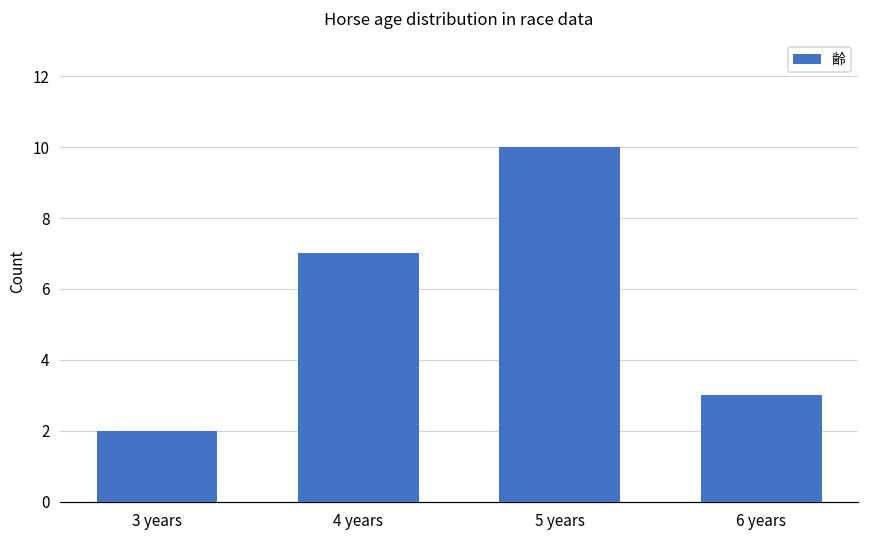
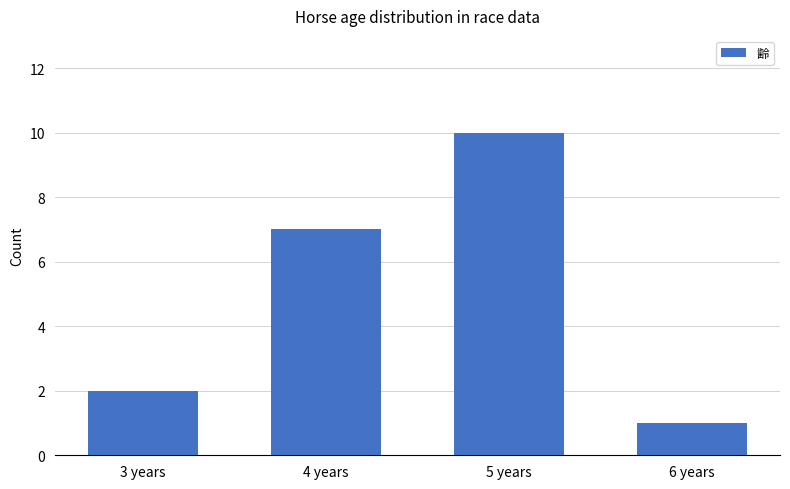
6 years: 3 -> 1
